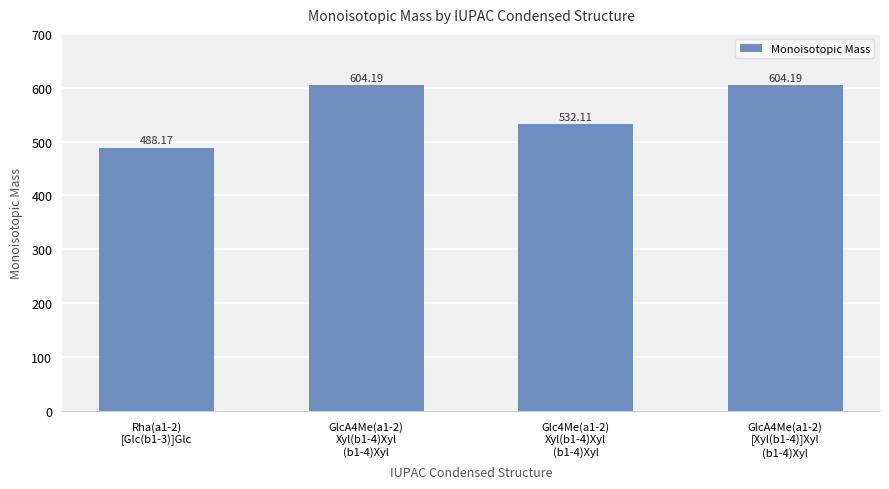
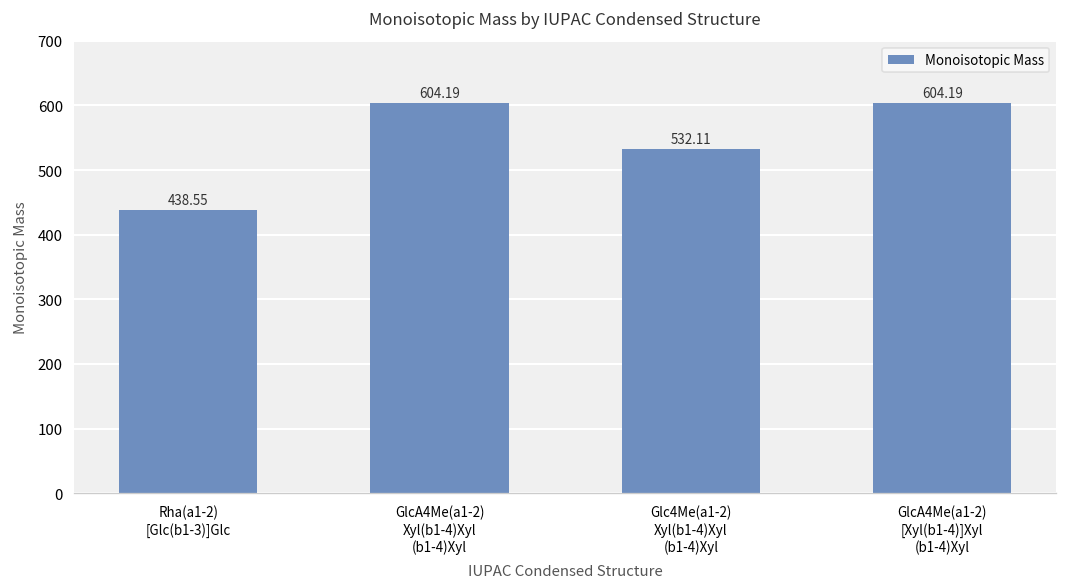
Rha(a1-2) [Glc(b1-3)]Glc: 488.17 -> 438.55
